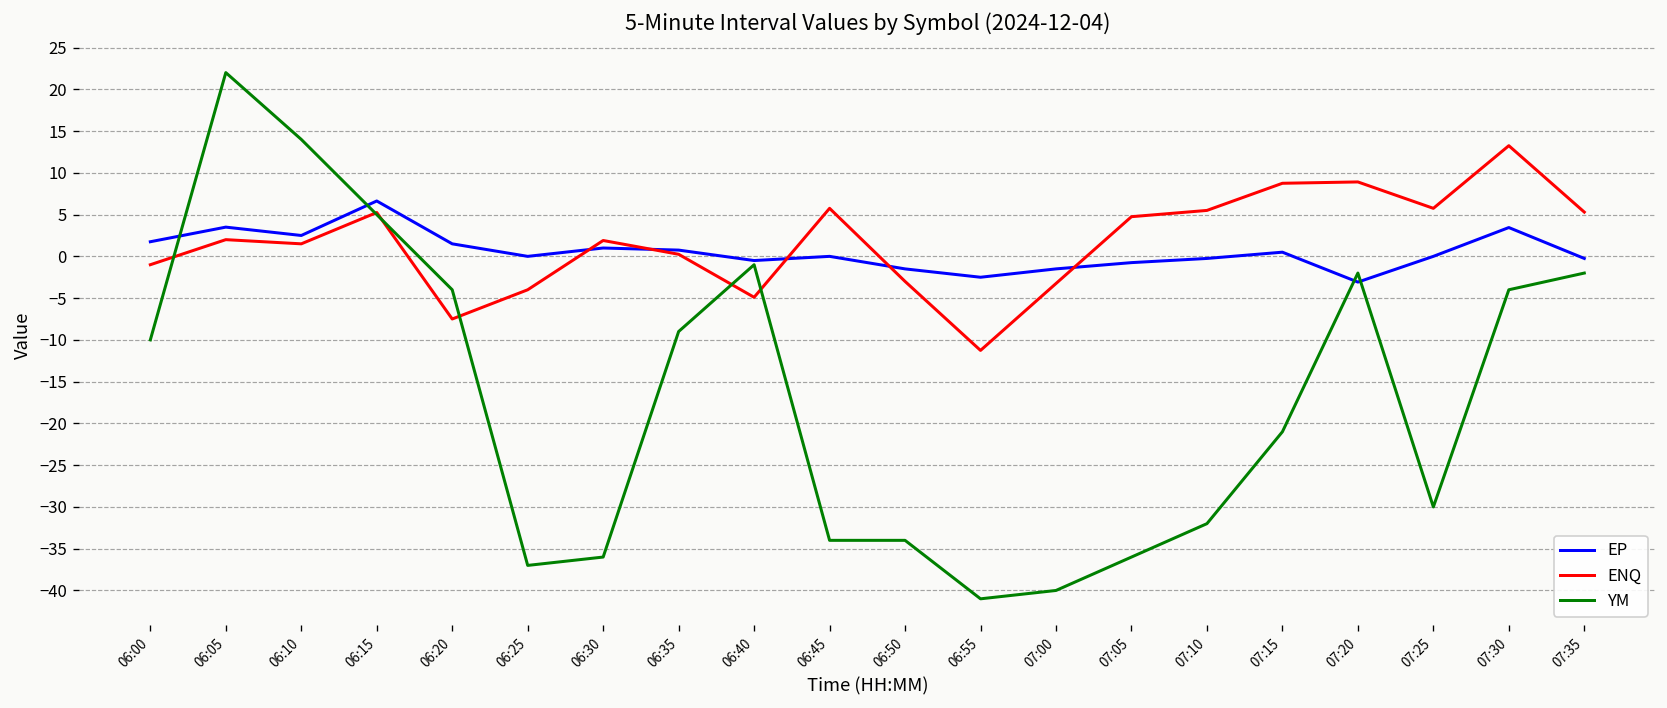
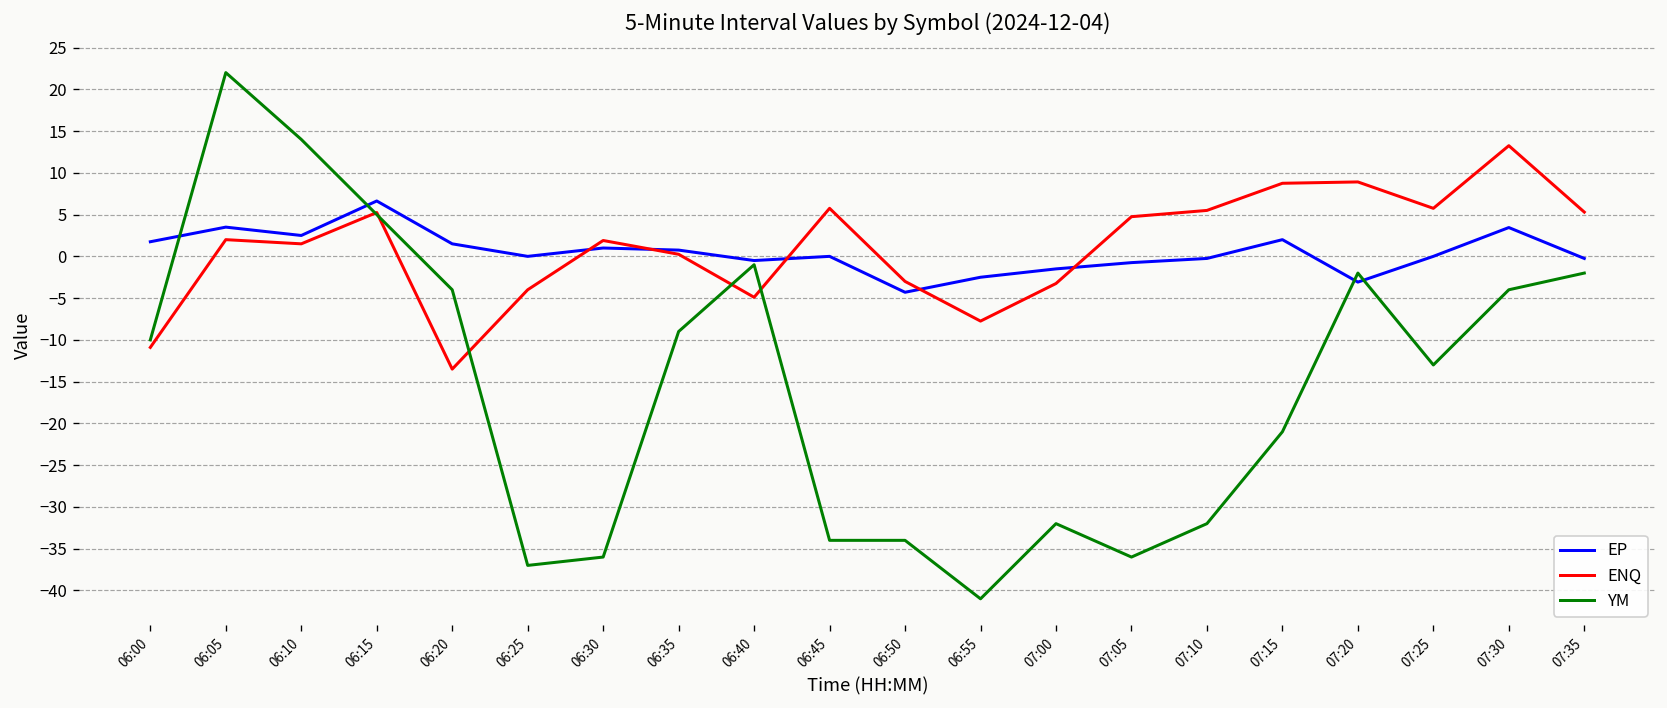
ENQ, 06:00: -1 -> -11
ENQ, 06:20: -8 -> -14
EP, 06:50: -2 -> -4
ENQ, 06:55: -11 -> -8
YM, 07:00: -40 -> -32
EP, 07:15: 1 -> 2
YM, 07:25: -30 -> -13
